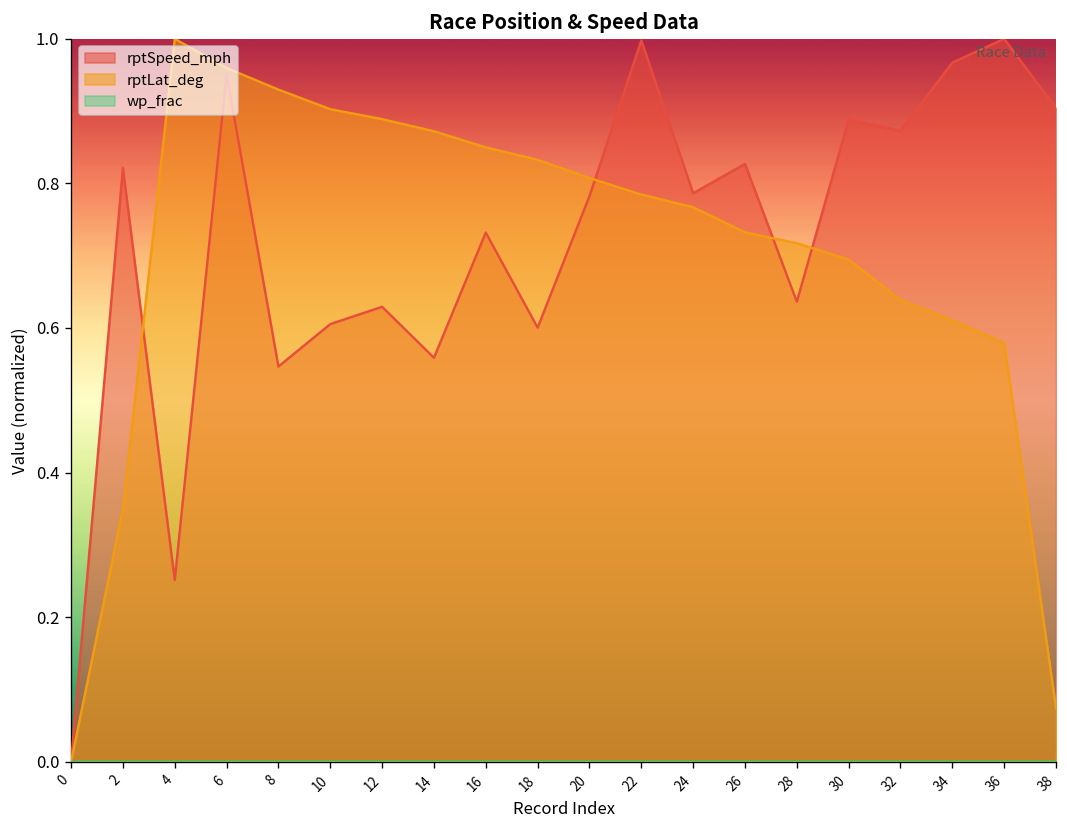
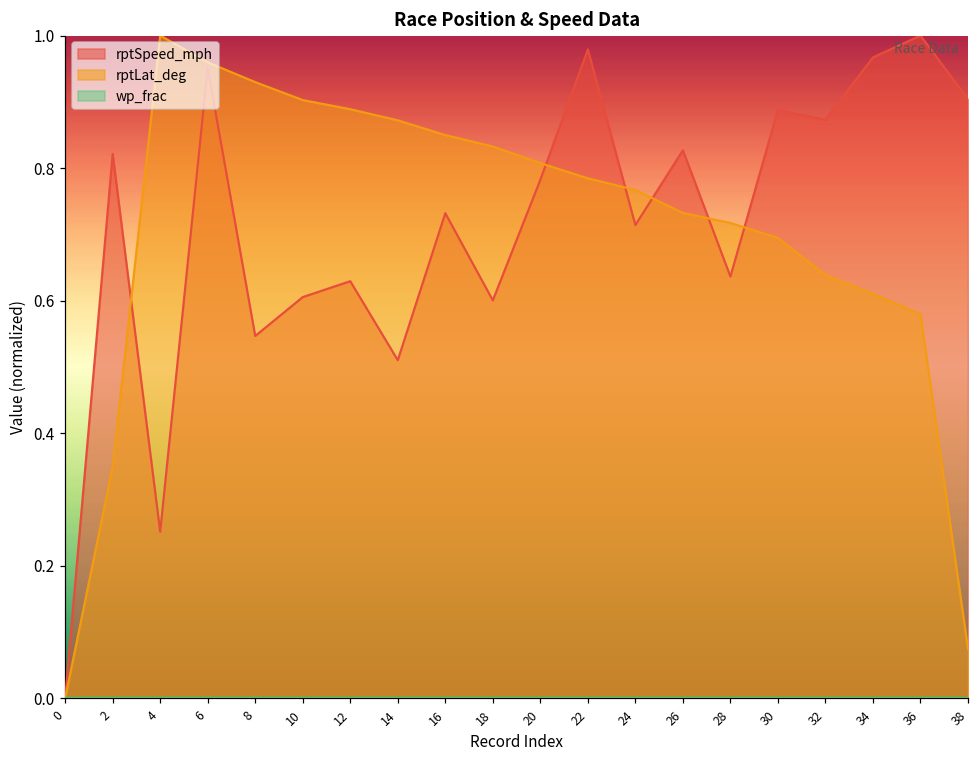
rptSpeed_mph, 14: 0.56 -> 0.51
rptSpeed_mph, 22: 1.00 -> 0.98
rptSpeed_mph, 24: 0.79 -> 0.71
